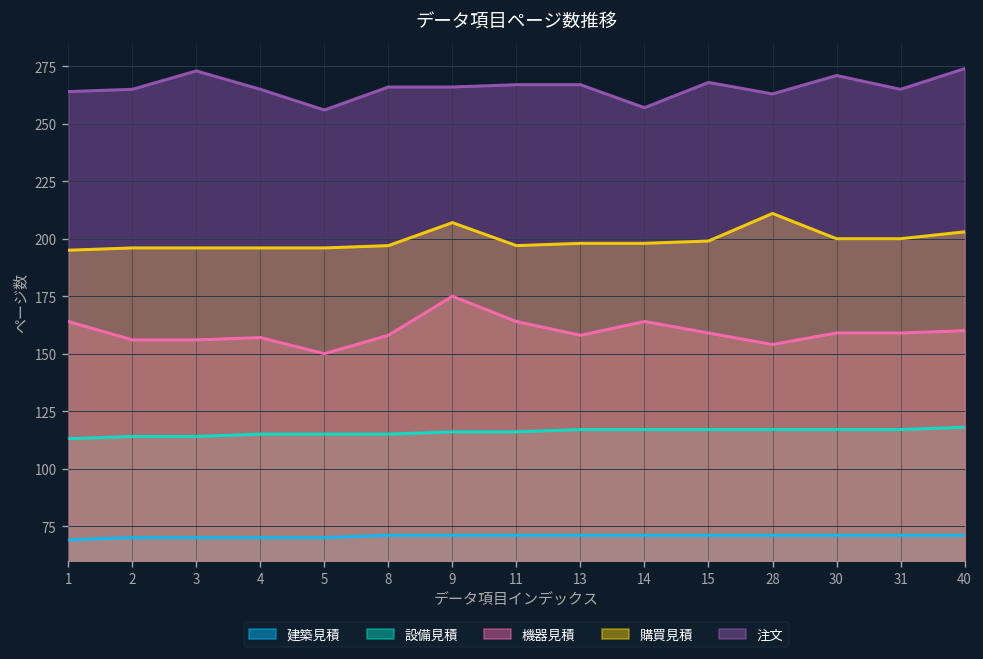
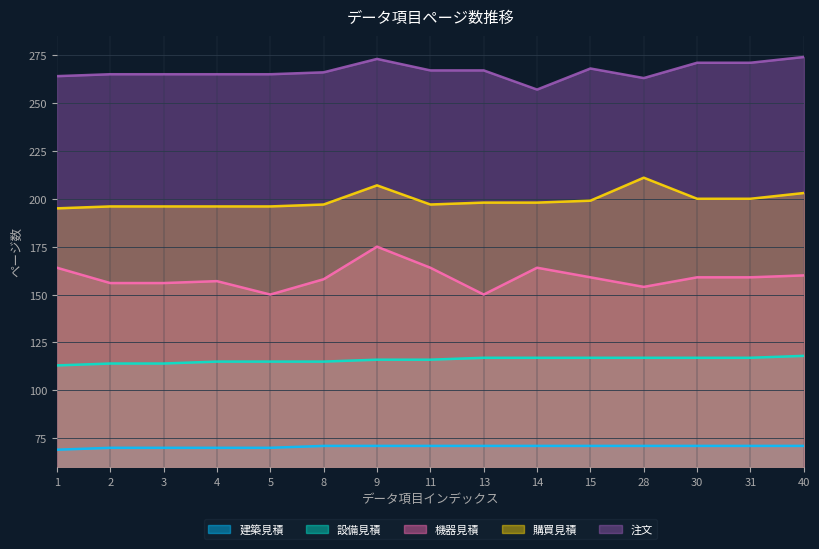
注文, 3: 273 -> 265
注文, 5: 256 -> 265
注文, 9: 266 -> 273
機器見積, 13: 158 -> 150
注文, 31: 265 -> 271
